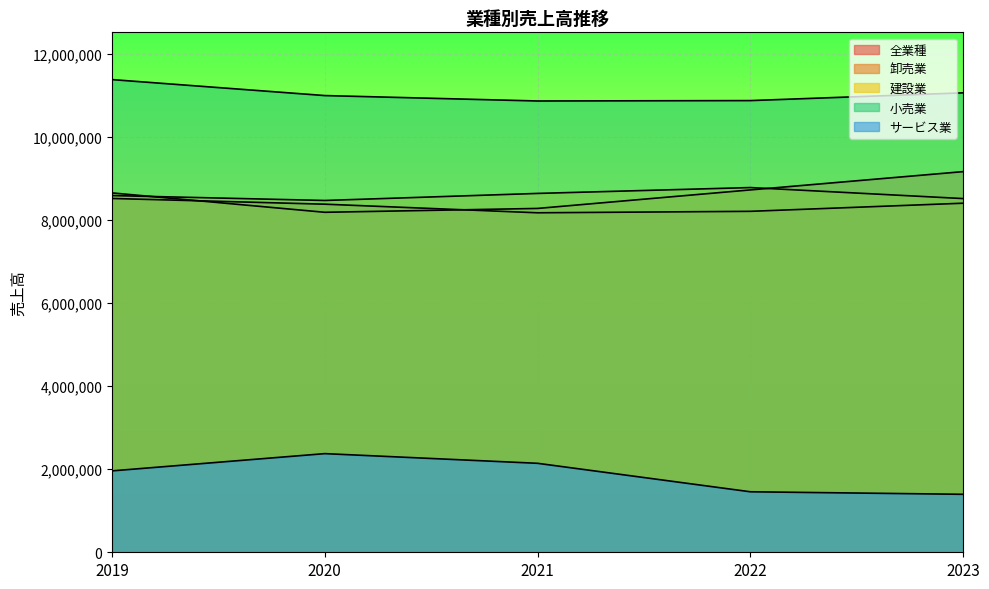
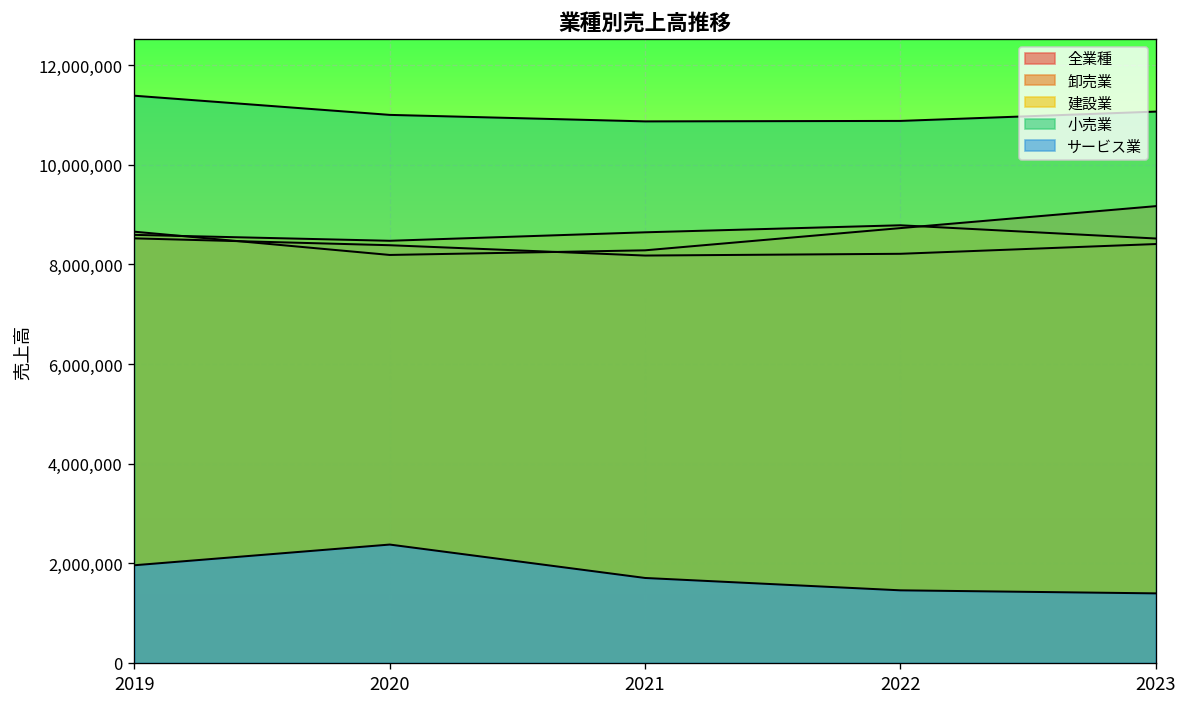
サービス業, 2021: 2,100,000 -> 1,700,000
